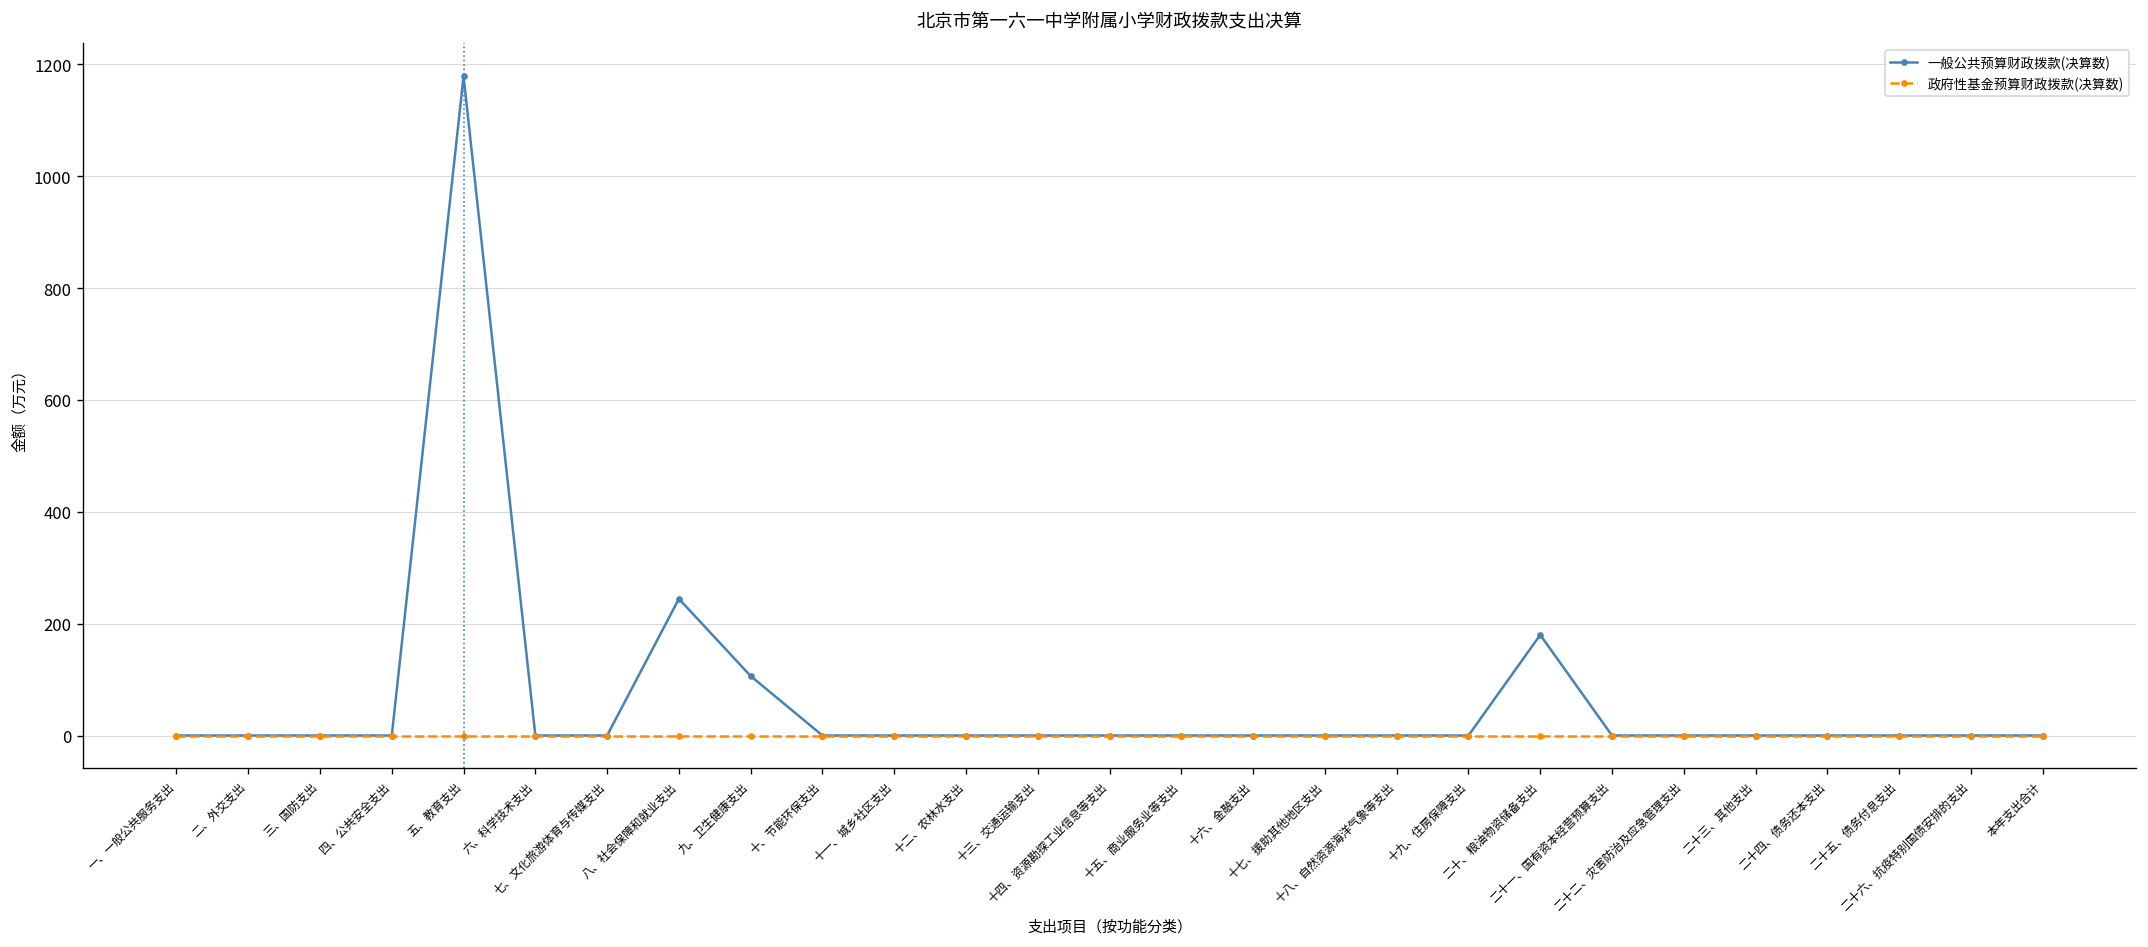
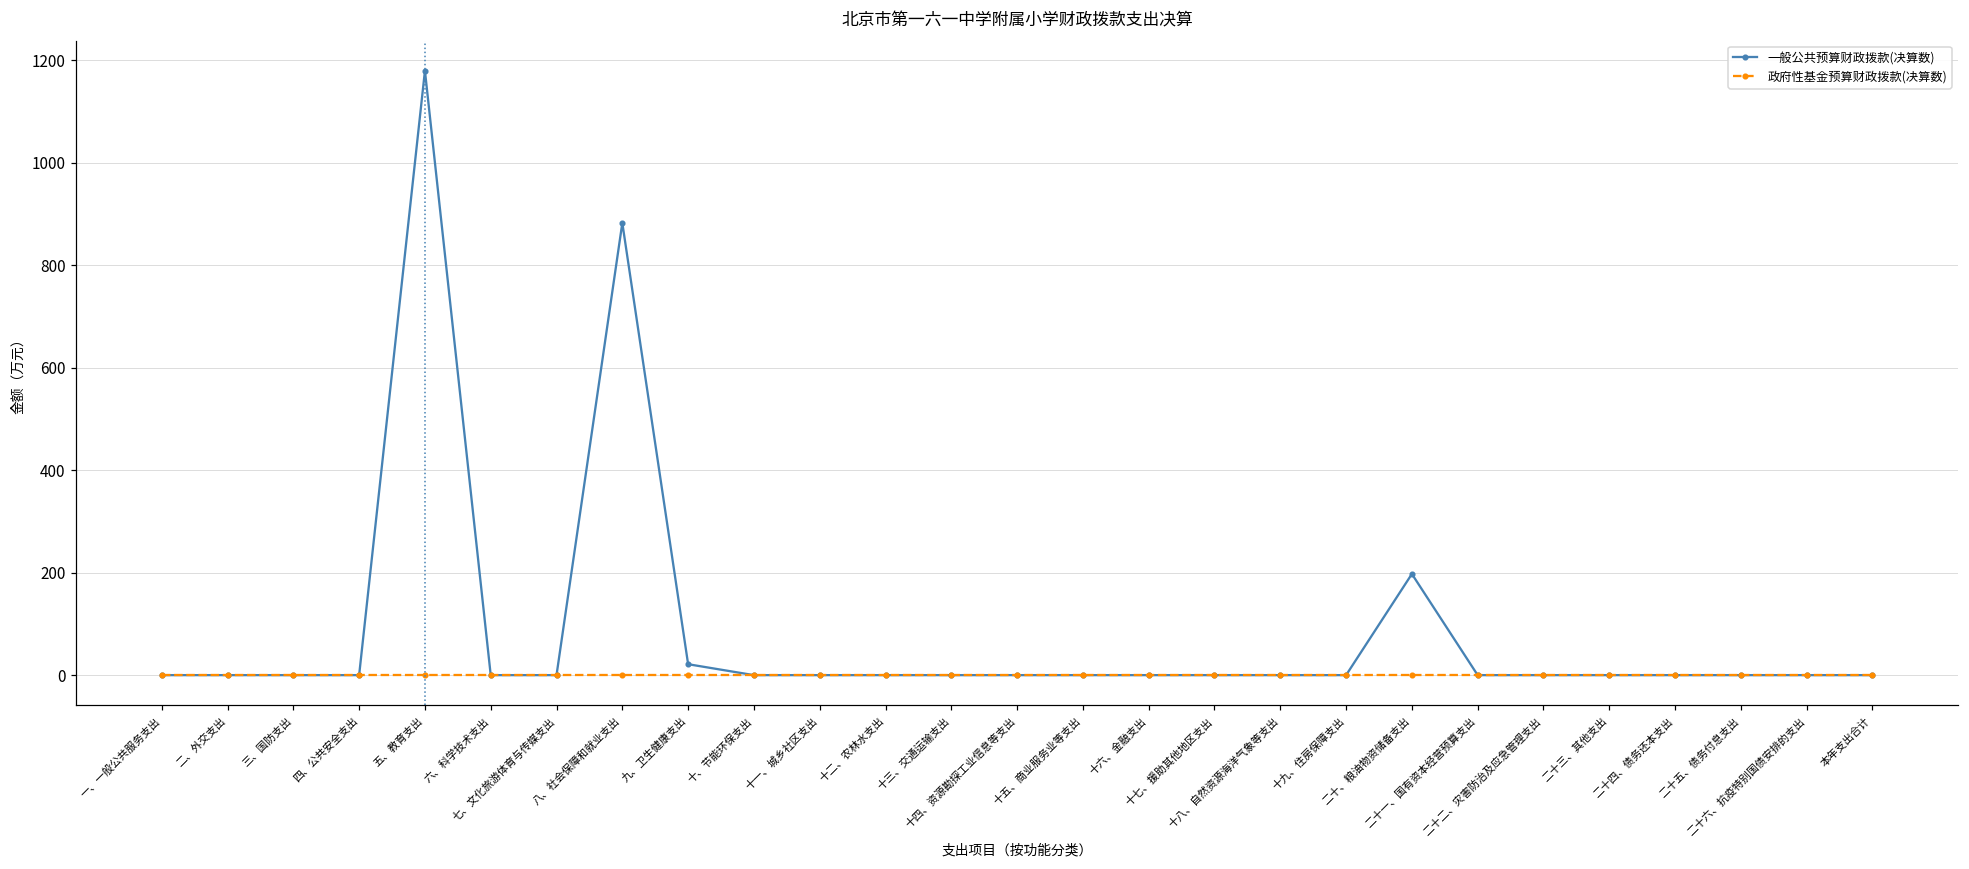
一般公共预算财政拨款(决算数), 八、社会保障和就业支出: 240 -> 880
一般公共预算财政拨款(决算数), 九、卫生健康支出: 110 -> 20
一般公共预算财政拨款(决算数), 二十、粮油物资储备支出: 180 -> 200
